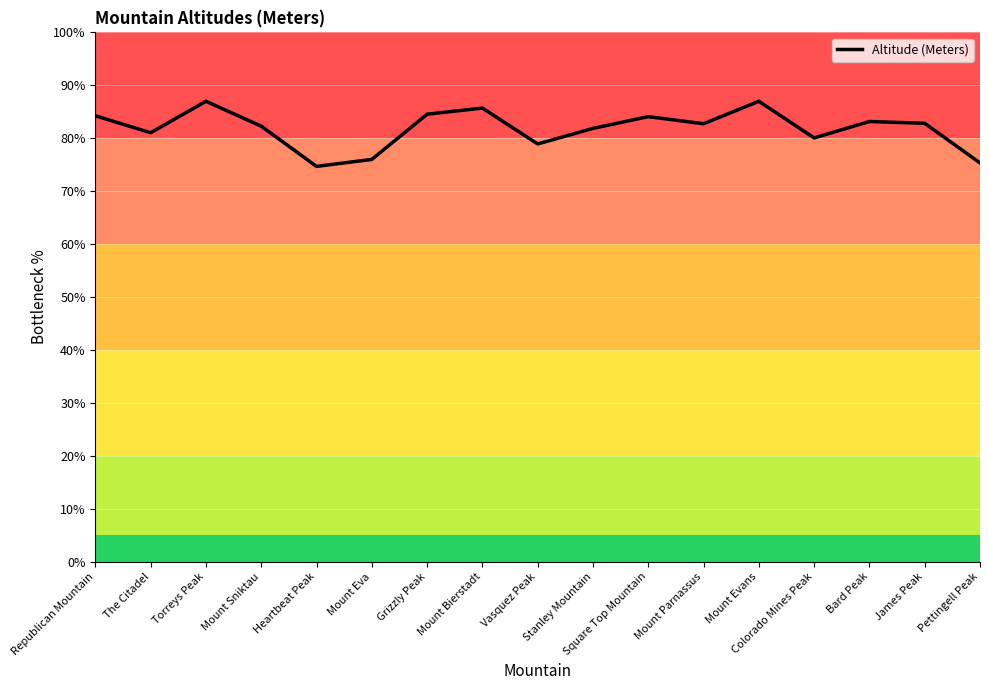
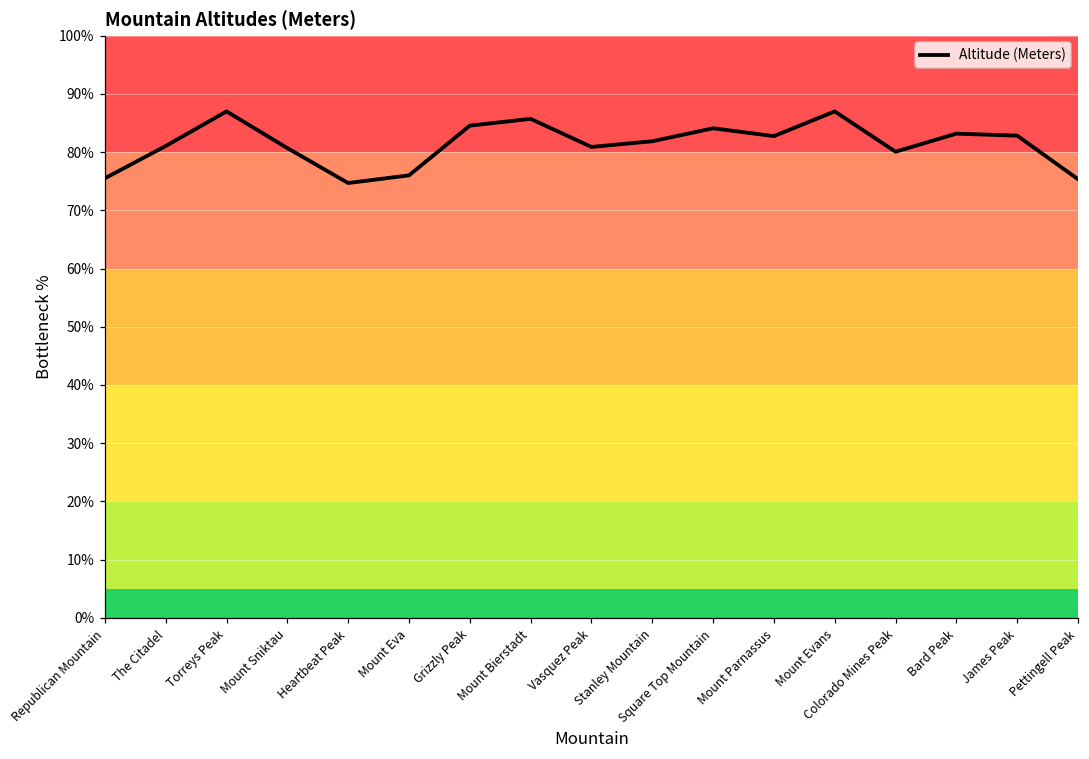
Republican Mountain: 84% -> 76%
Mount Sniktau: 82% -> 81%
Vasquez Peak: 79% -> 81%
